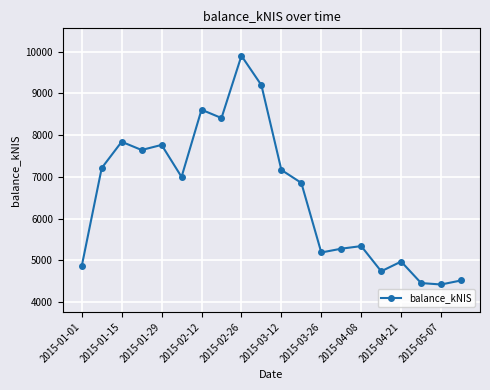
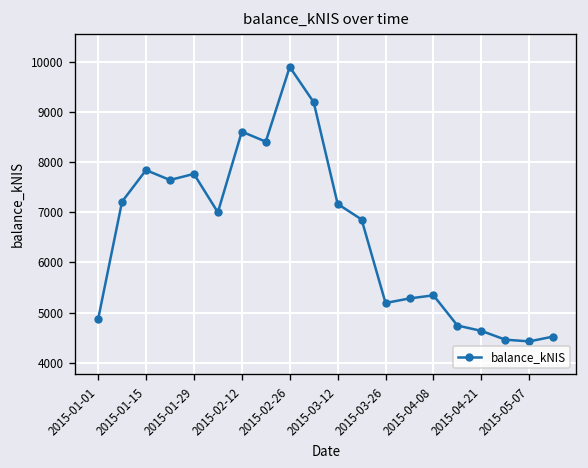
2015-04-21: 5000 -> 4600
